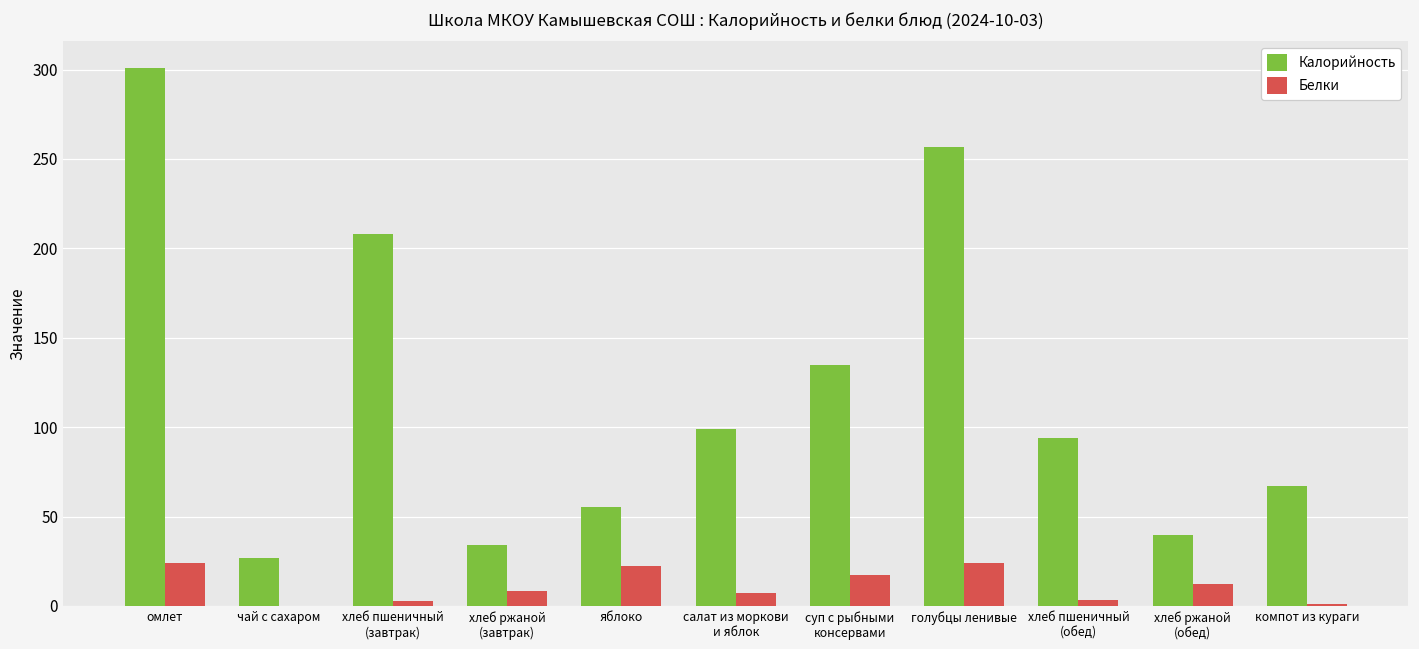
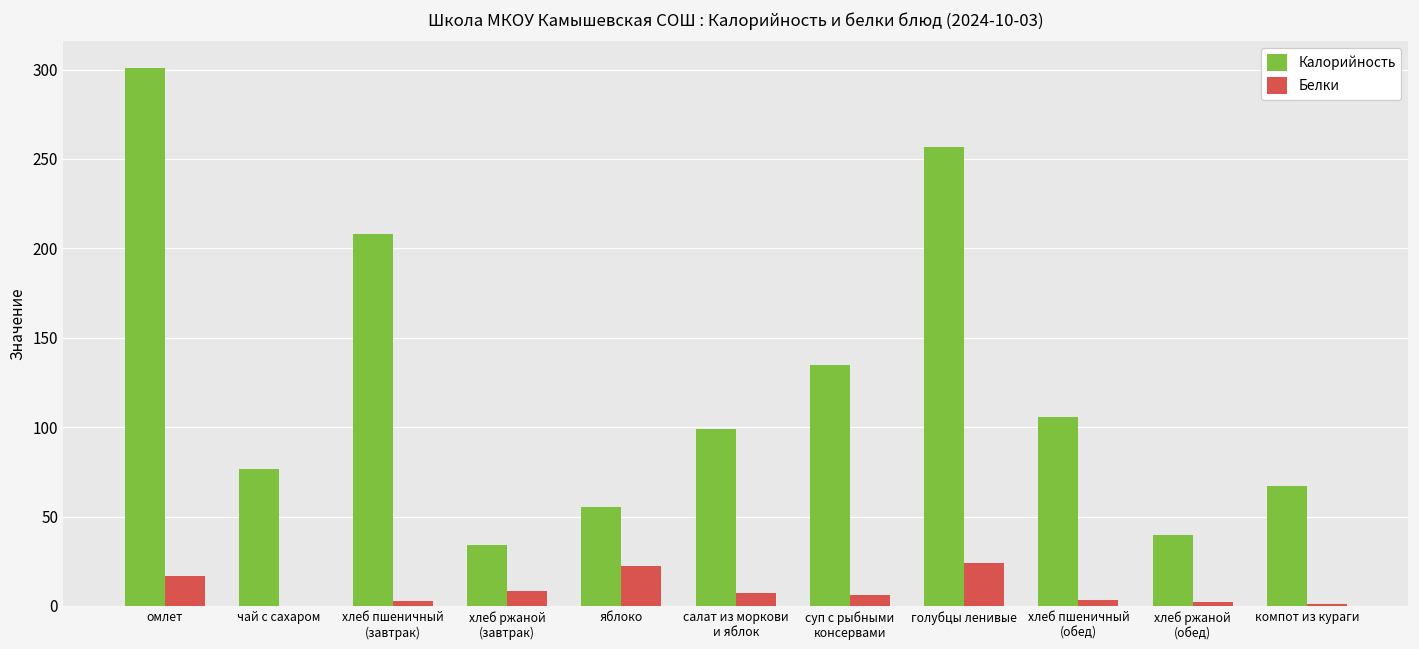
Белки, омлет: 24 -> 17
Калорийность, чай с сахаром: 27 -> 77
Белки, суп с рыбными консервами: 17 -> 6
Калорийность, хлеб пшеничный (обед): 94 -> 106
Белки, хлеб ржаной (обед): 12 -> 2
